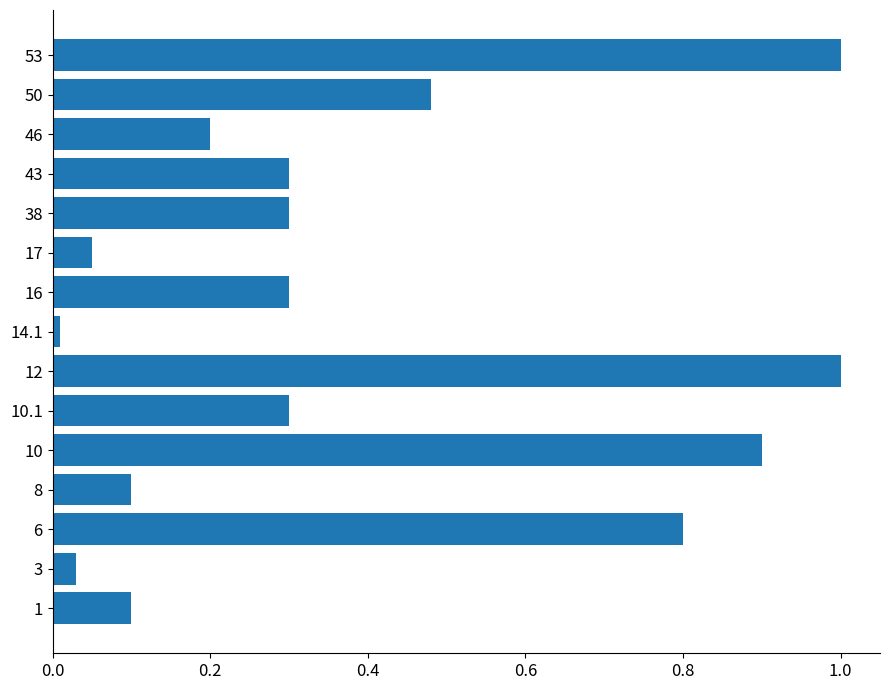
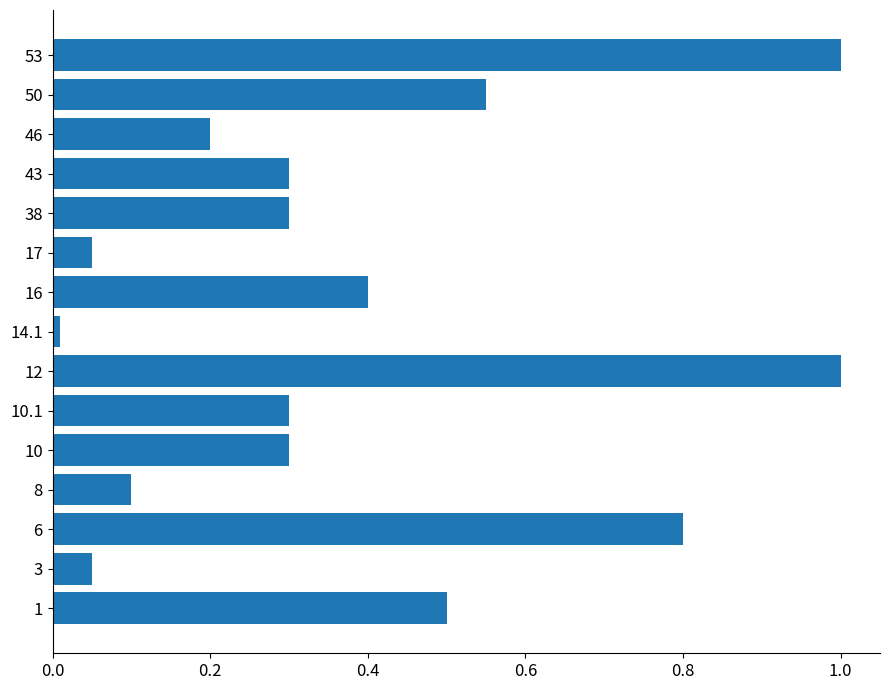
50: 0.48 -> 0.55
16: 0.3 -> 0.4
10: 0.9 -> 0.3
3: 0.03 -> 0.05
1: 0.1 -> 0.5
